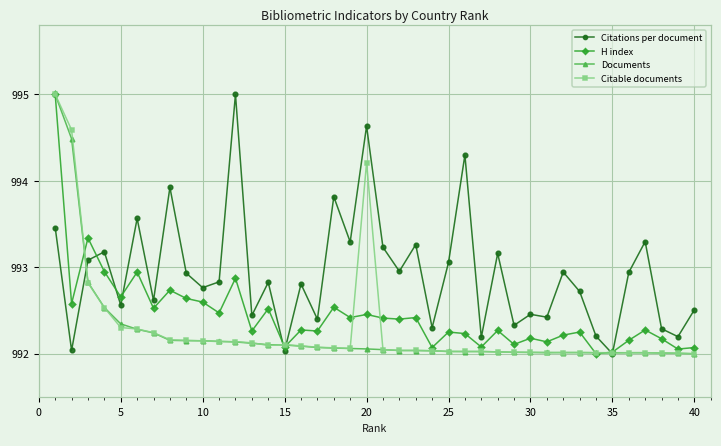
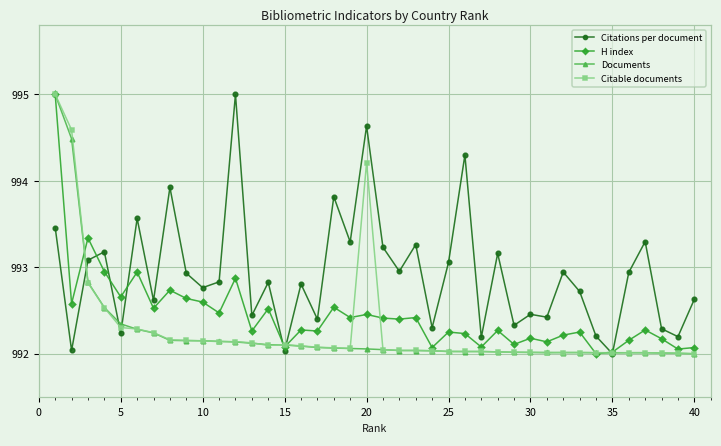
Citations per document, 5: 992.6 -> 992.2
Citations per document, 40: 992.5 -> 992.6
